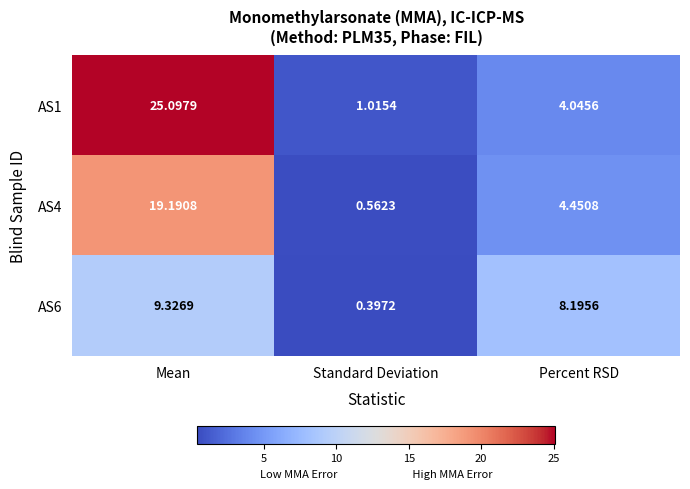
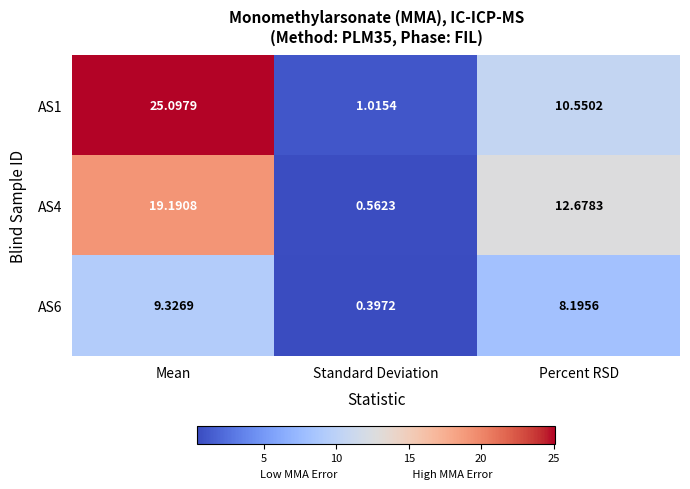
AS1, Percent RSD: 4.0456 -> 10.5502
AS4, Percent RSD: 4.4508 -> 12.6783
